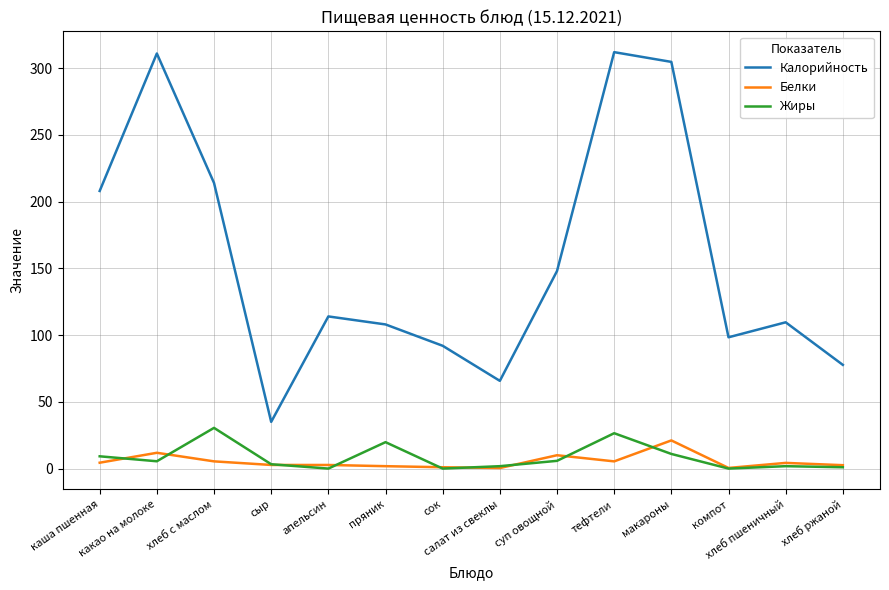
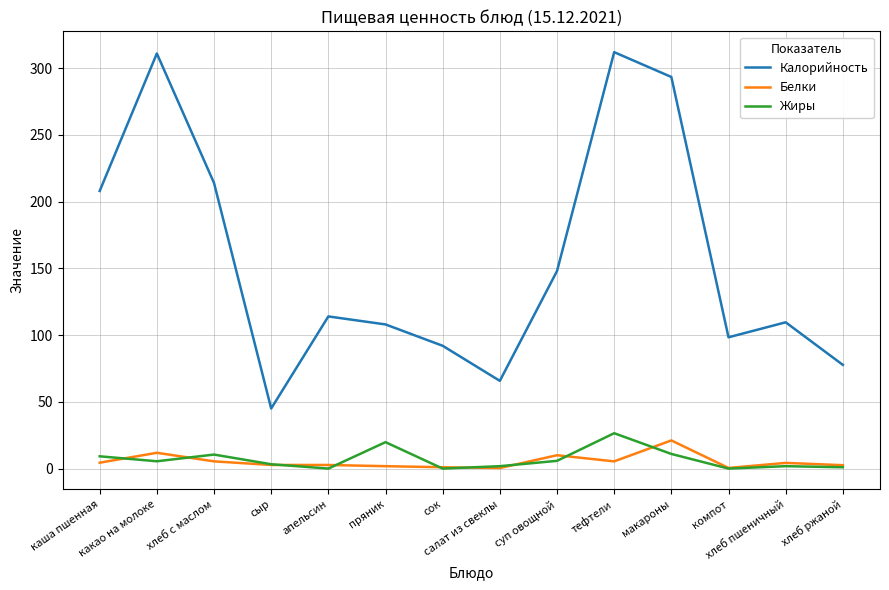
Жиры, хлеб с маслом: 31 -> 11
Калорийность, сыр: 35 -> 45
Калорийность, макароны: 305 -> 293
